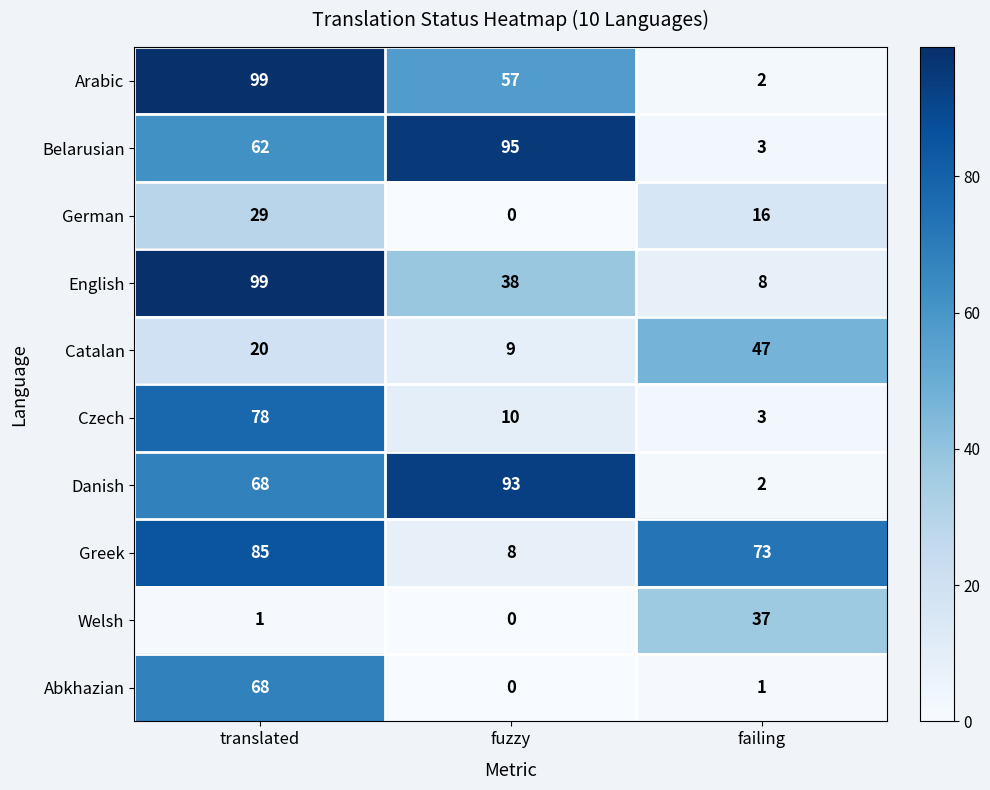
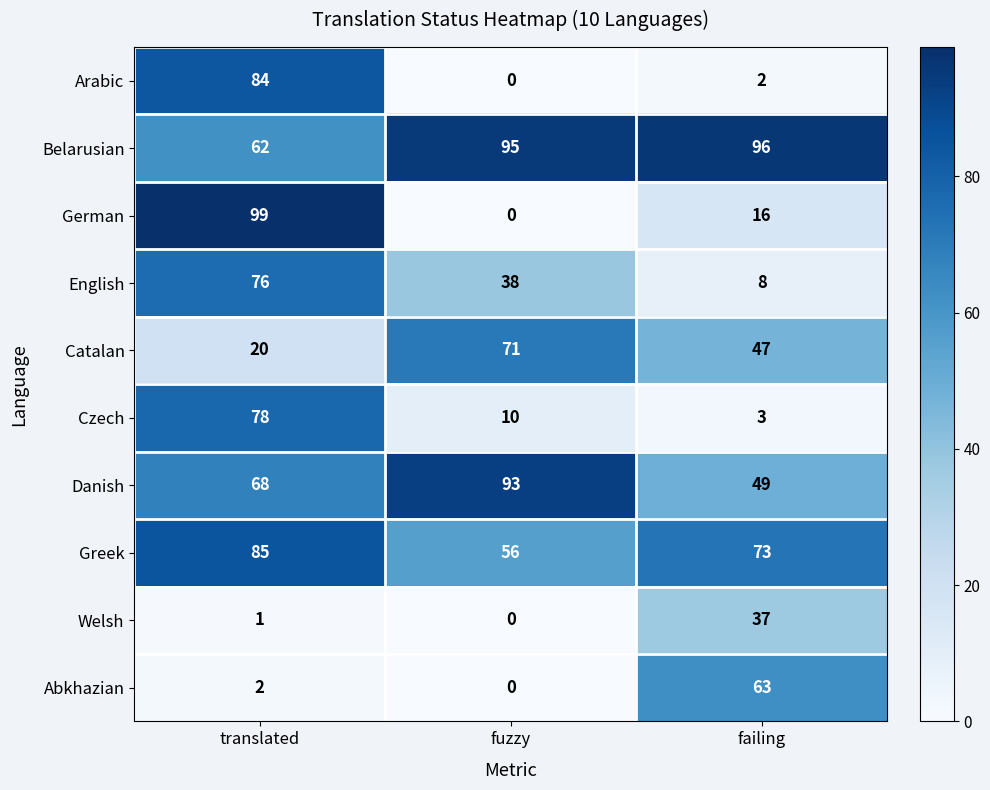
Arabic, translated: 99 -> 84
Arabic, fuzzy: 57 -> 0
Belarusian, failing: 3 -> 96
German, translated: 29 -> 99
English, translated: 99 -> 76
Catalan, fuzzy: 9 -> 71
Danish, failing: 2 -> 49
Greek, fuzzy: 8 -> 56
Abkhazian, translated: 68 -> 2
Abkhazian, failing: 1 -> 63
